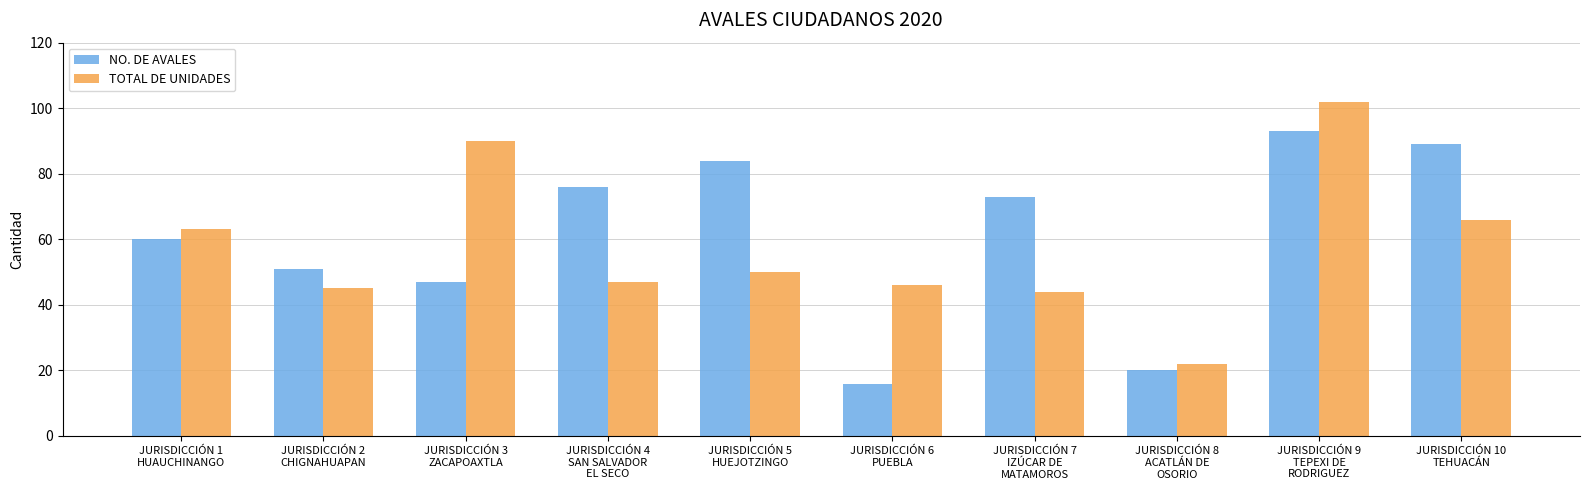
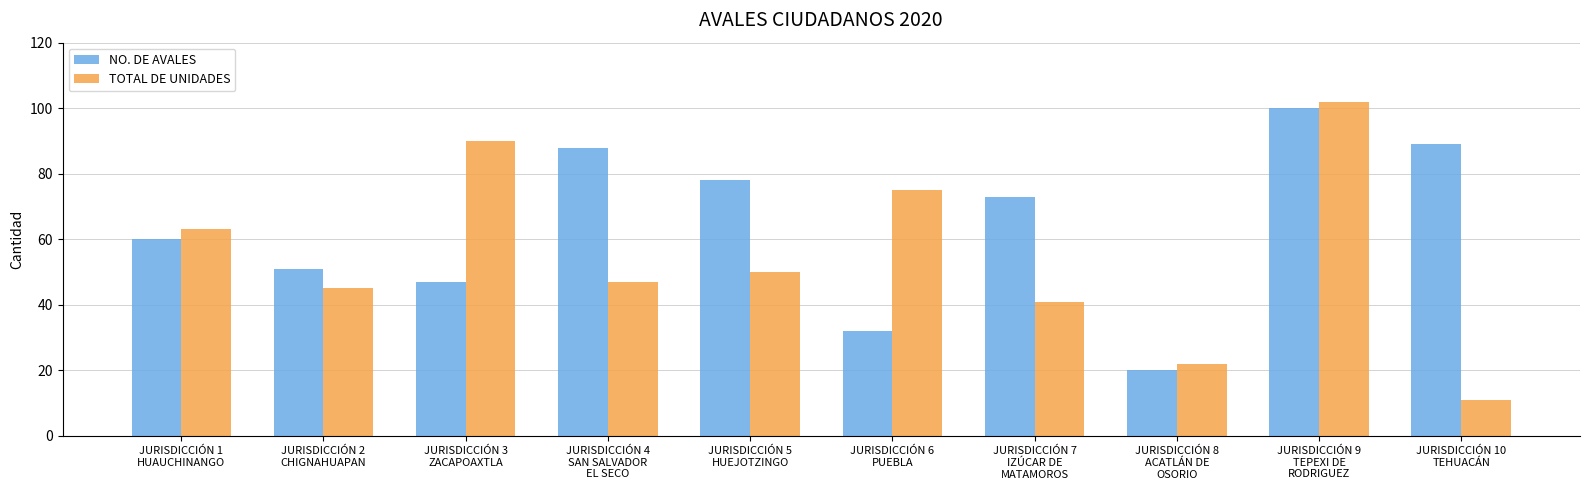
NO. DE AVALES, JURISDICCIÓN 4 SAN SALVADOR EL SECO: 76 -> 88
NO. DE AVALES, JURISDICCIÓN 5 HUEJOTZINGO: 84 -> 78
NO. DE AVALES, JURISDICCIÓN 6 PUEBLA: 16 -> 32
TOTAL DE UNIDADES, JURISDICCIÓN 6 PUEBLA: 46 -> 75
TOTAL DE UNIDADES, JURISDICCIÓN 7 IZÚCAR DE MATAMOROS: 44 -> 41
NO. DE AVALES, JURISDICCIÓN 9 TEPEXI DE RODRIGUEZ: 93 -> 100
TOTAL DE UNIDADES, JURISDICCIÓN 10 TEHUACÁN: 66 -> 11
